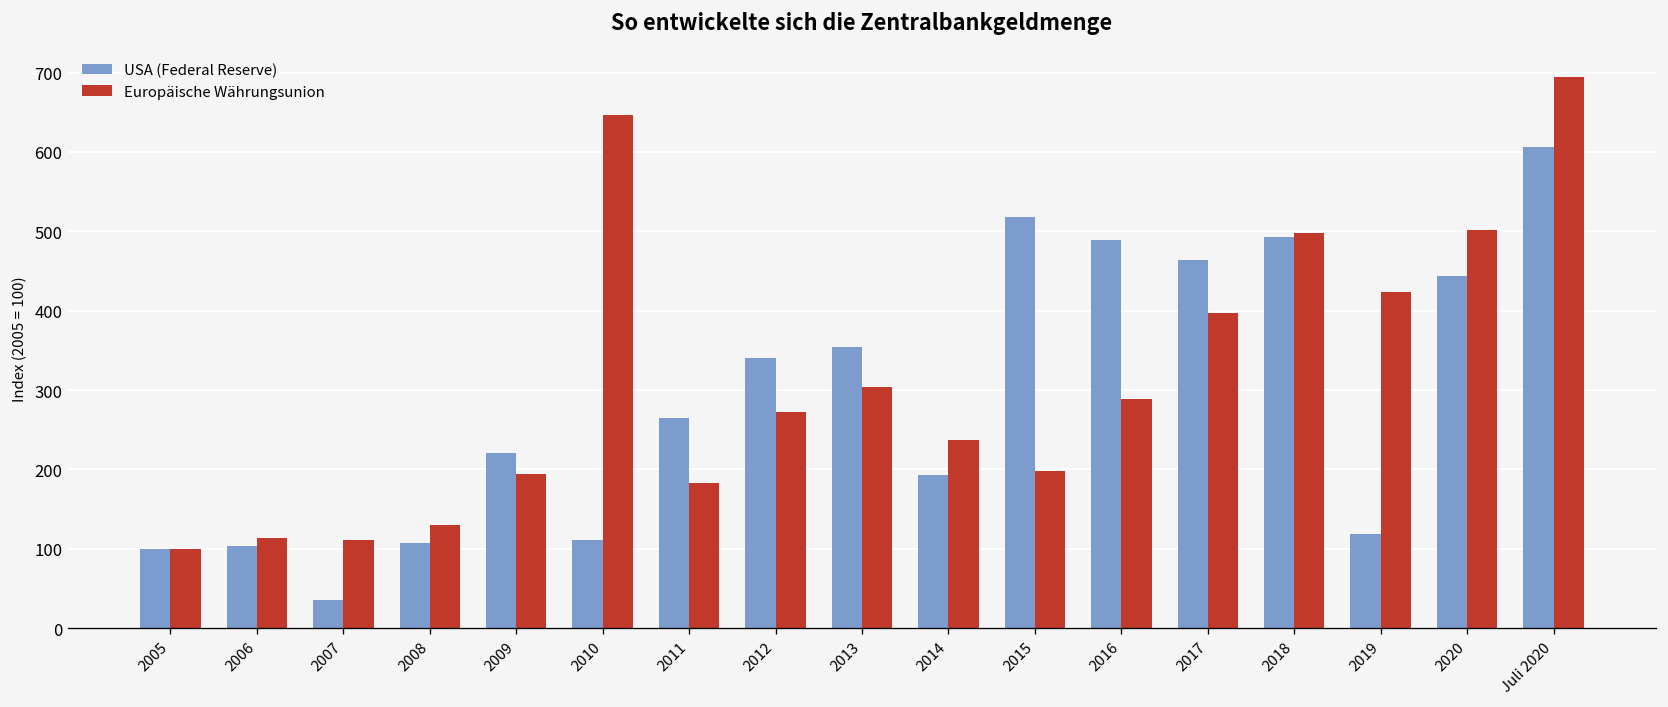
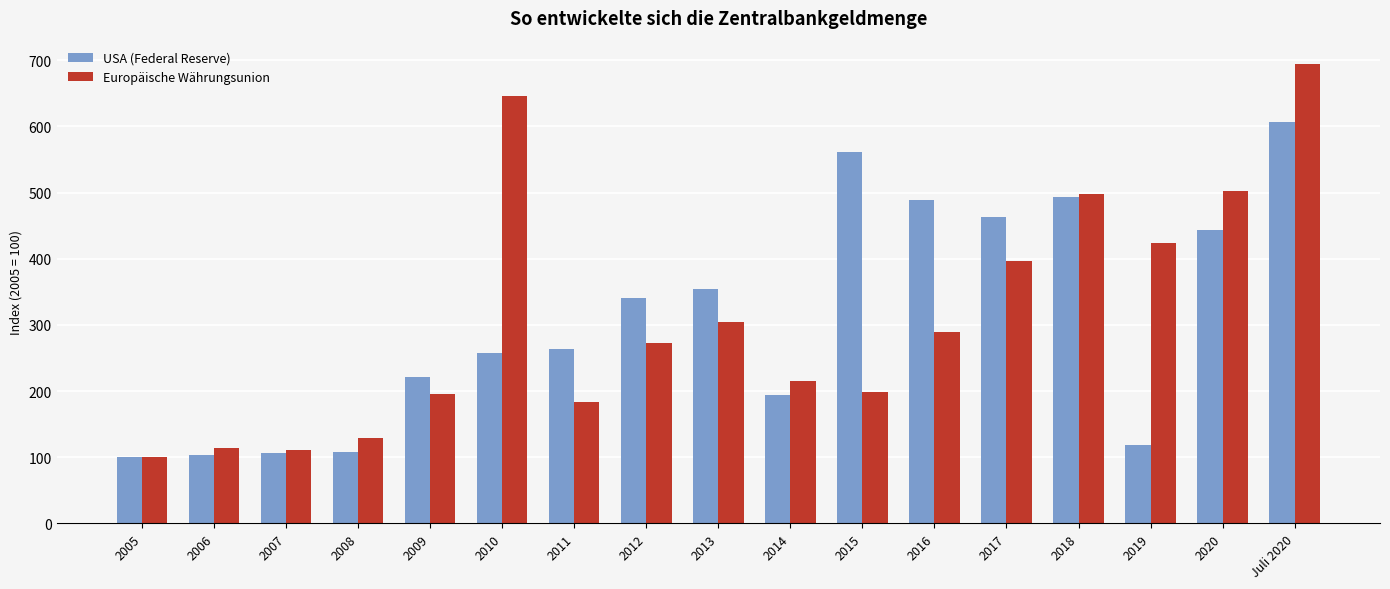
USA (Federal Reserve), 2007: 40 -> 110
USA (Federal Reserve), 2010: 110 -> 260
Europäische Währungsunion, 2014: 240 -> 220
USA (Federal Reserve), 2015: 520 -> 560
